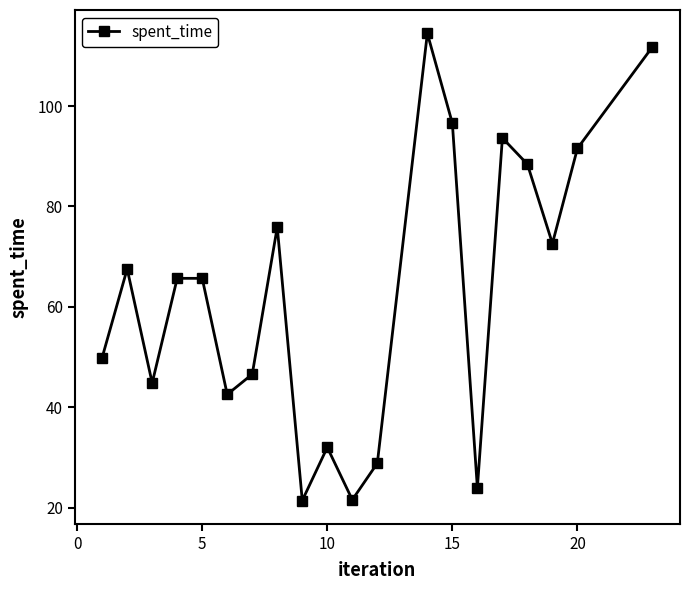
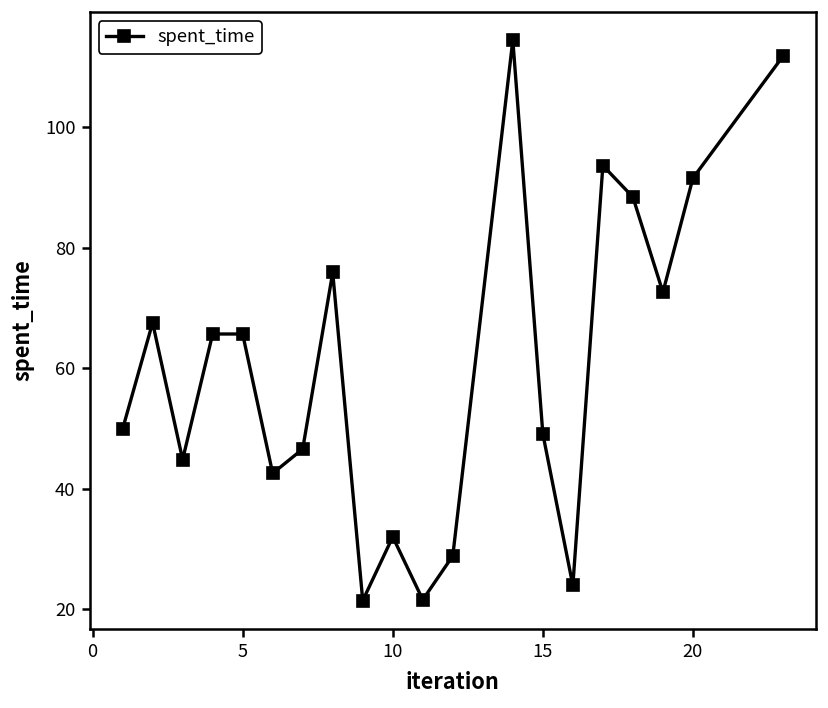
15: 97 -> 49
